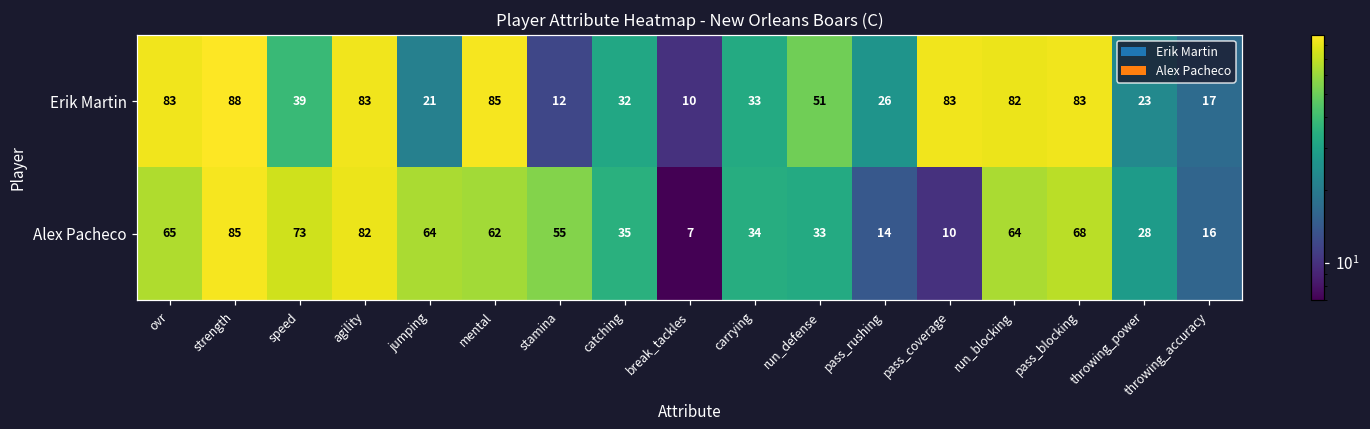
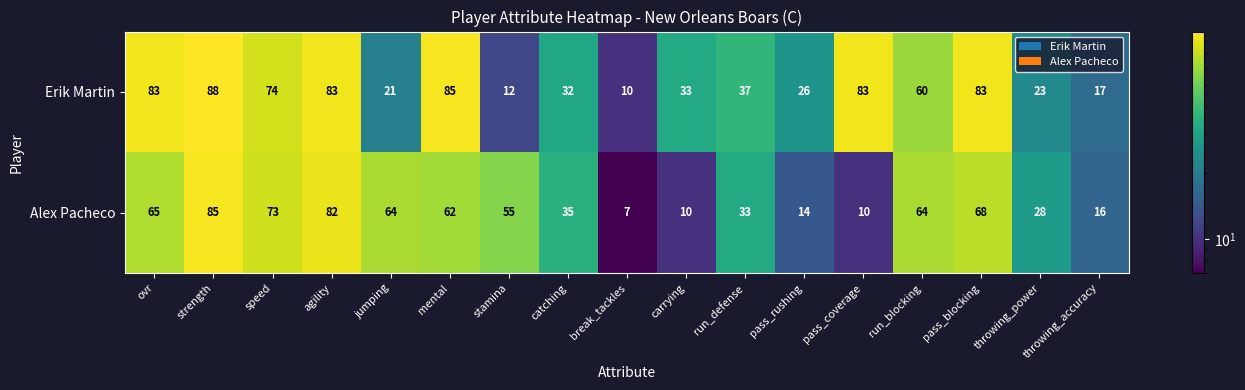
Erik Martin, speed: 39 -> 74
Erik Martin, run_defense: 51 -> 37
Erik Martin, run_blocking: 82 -> 60
Alex Pacheco, carrying: 34 -> 10
